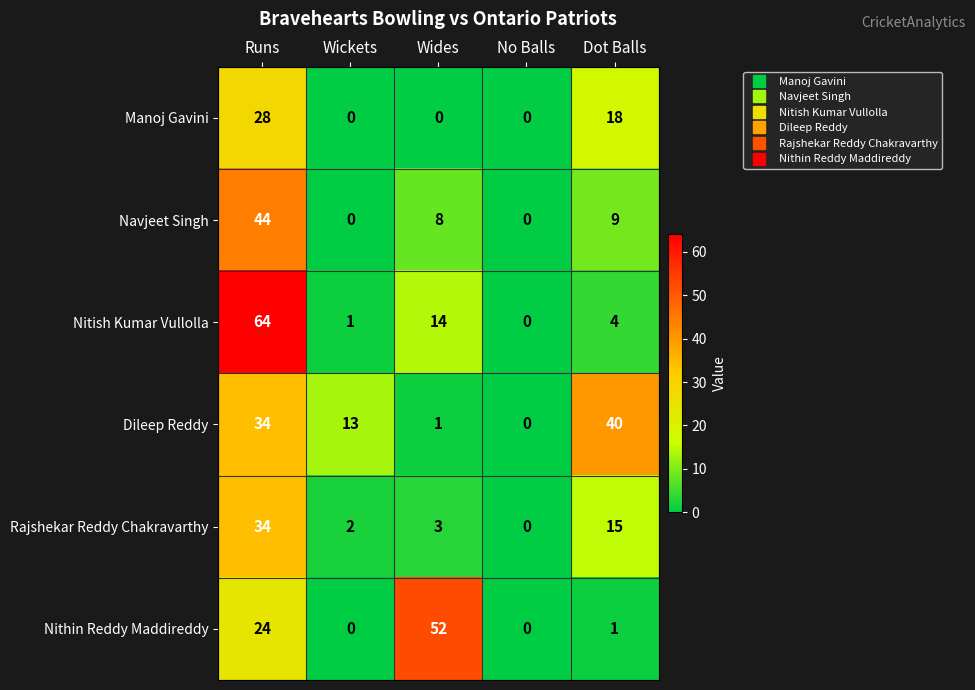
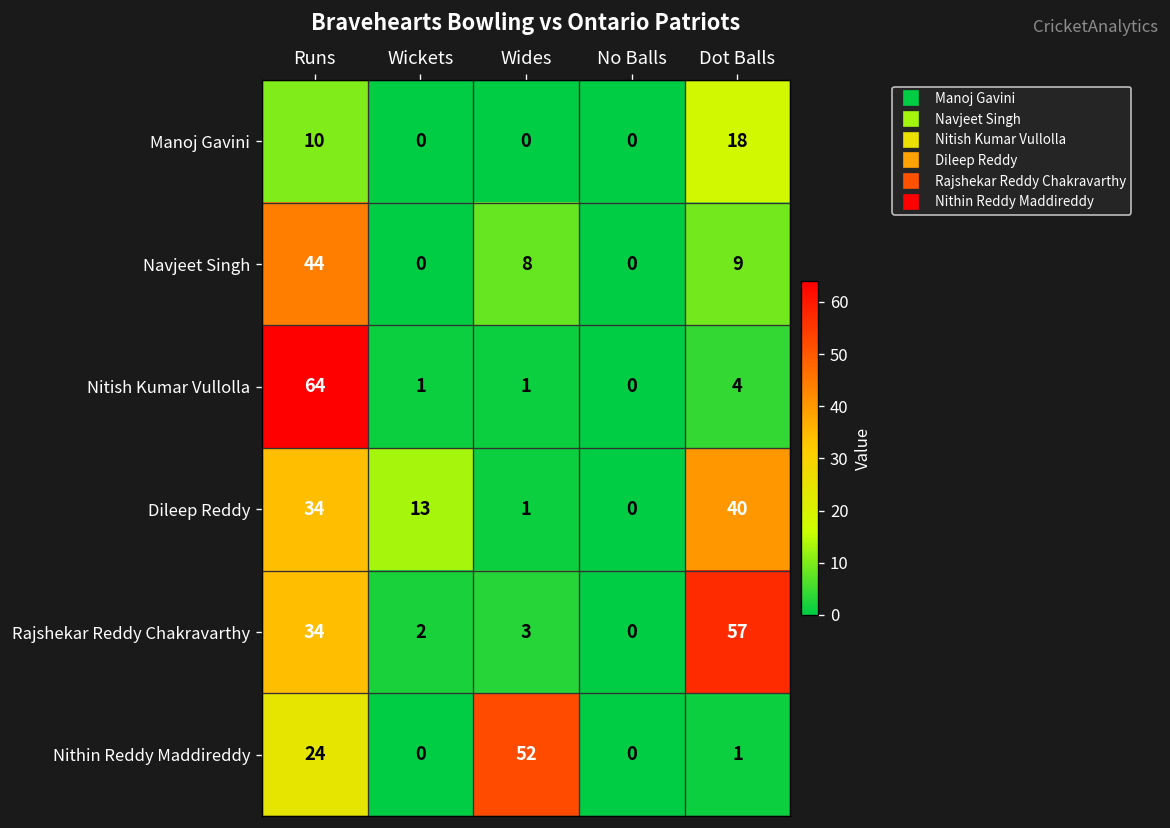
Manoj Gavini, Runs: 28 -> 10
Nitish Kumar Vullolla, Wides: 14 -> 1
Rajshekar Reddy Chakravarthy, Dot Balls: 15 -> 57
